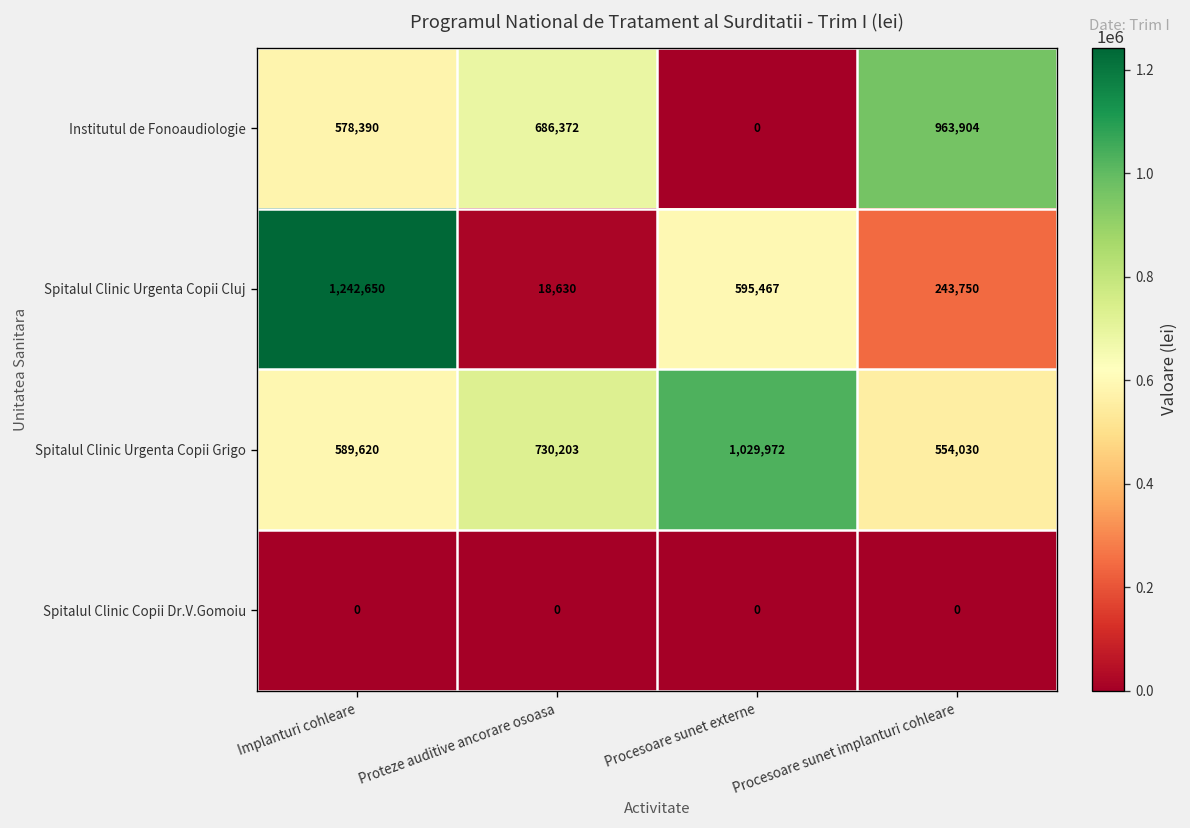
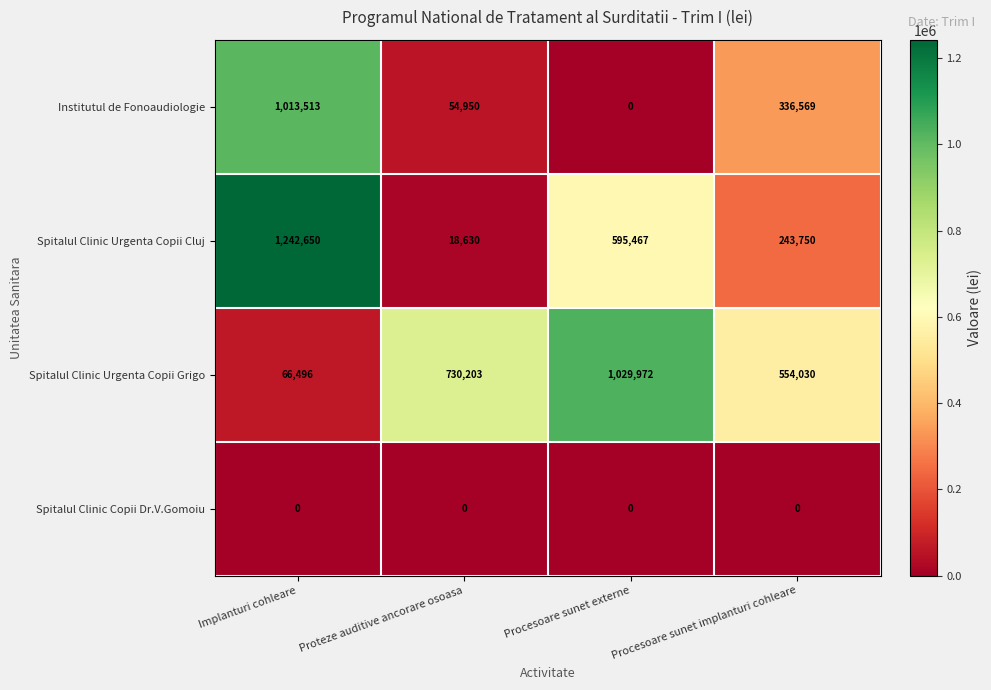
Institutul de Fonoaudiologie, Implanturi cohleare: 578,390 -> 1,013,513
Institutul de Fonoaudiologie, Proteze auditive ancorare osoasa: 686,372 -> 54,950
Institutul de Fonoaudiologie, Procesoare sunet implanturi cohleare: 963,904 -> 336,569
Spitalul Clinic Urgenta Copii Grigo, Implanturi cohleare: 589,620 -> 66,496
